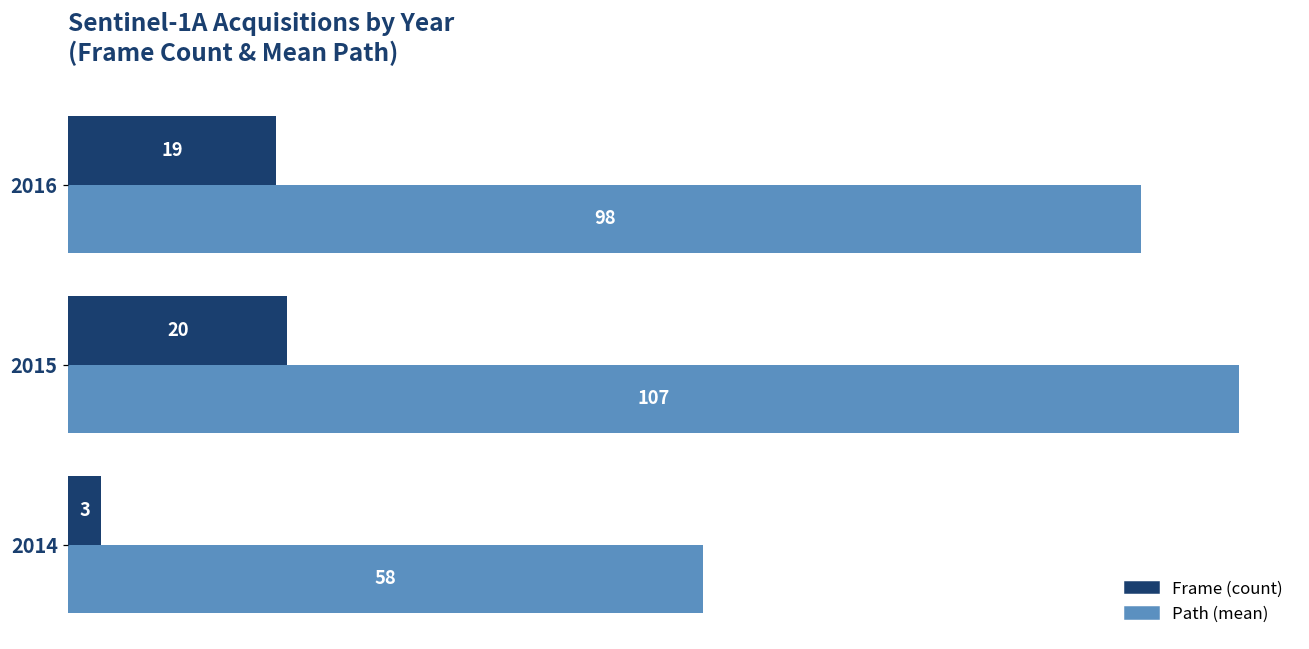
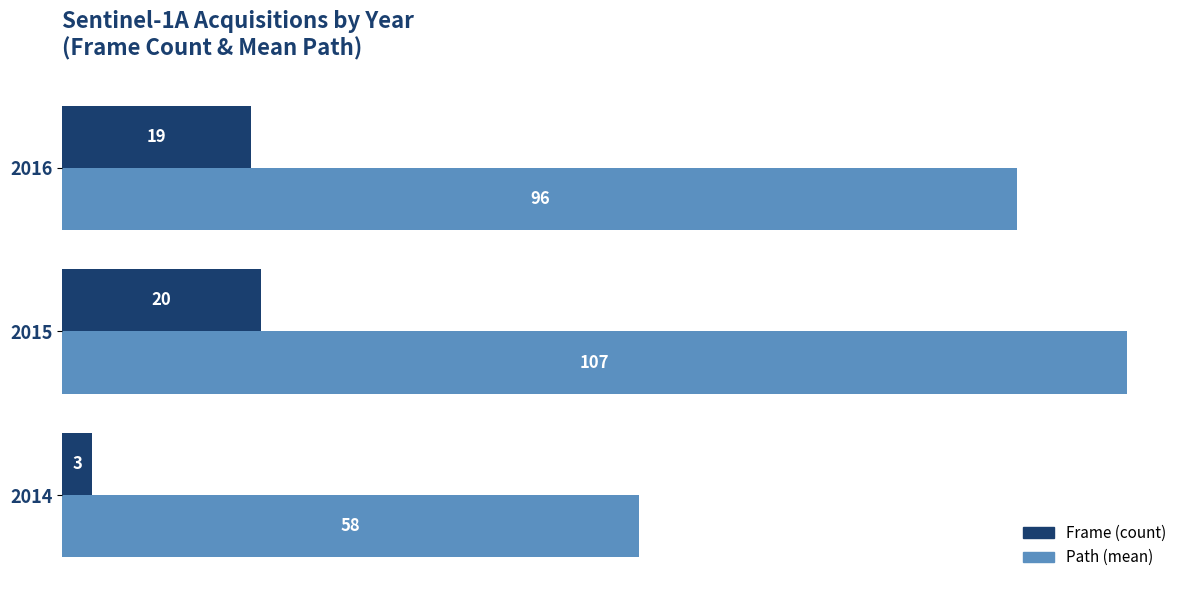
Path (mean), 2016: 98 -> 96
